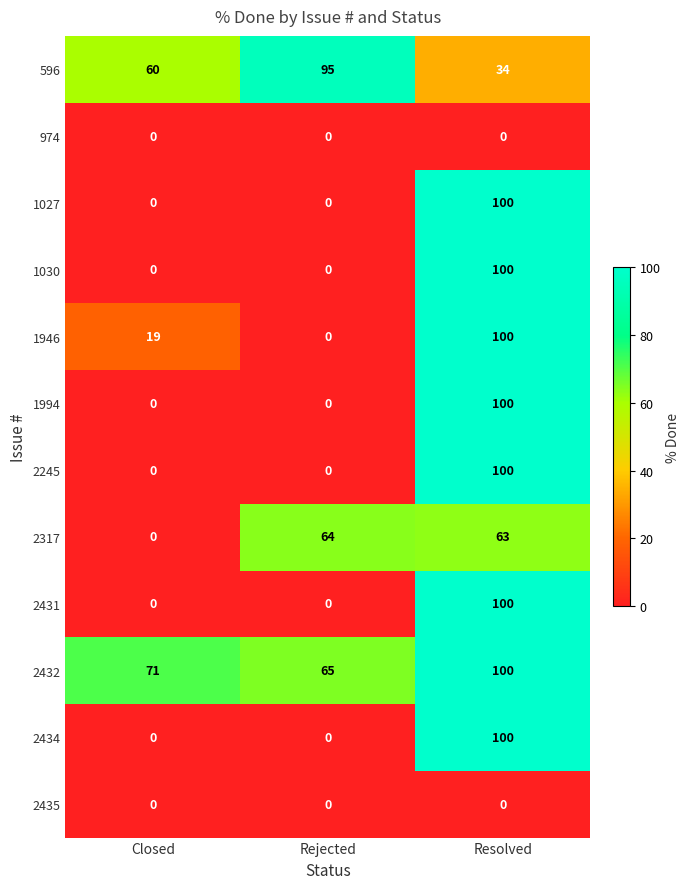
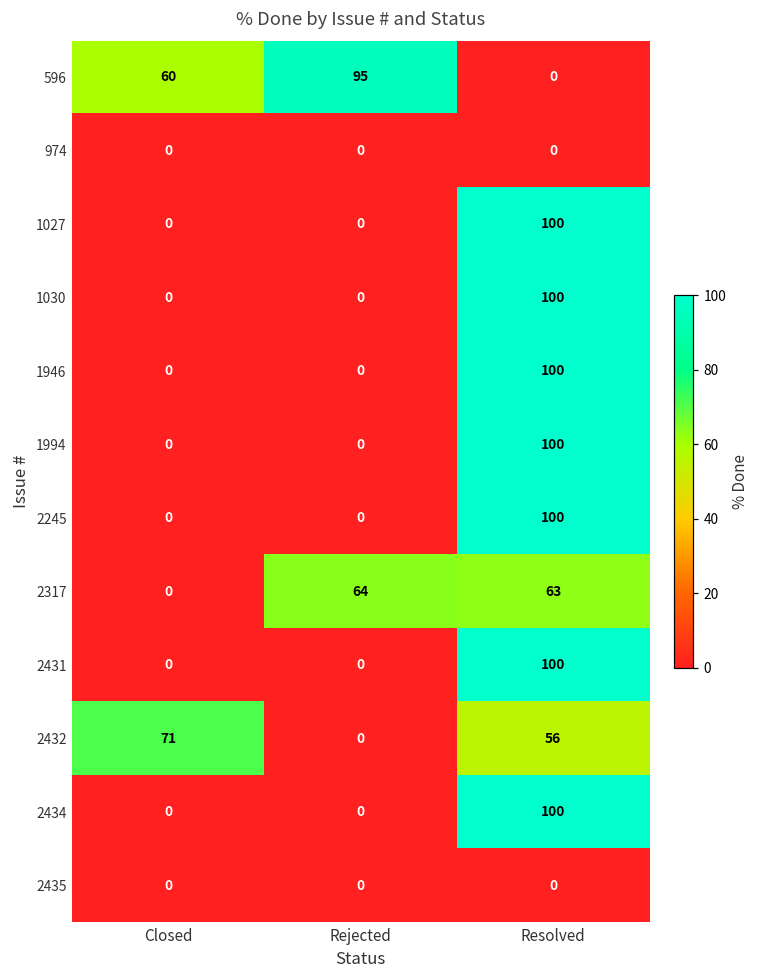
596, Resolved: 34 -> 0
1946, Closed: 19 -> 0
2432, Rejected: 65 -> 0
2432, Resolved: 100 -> 56
